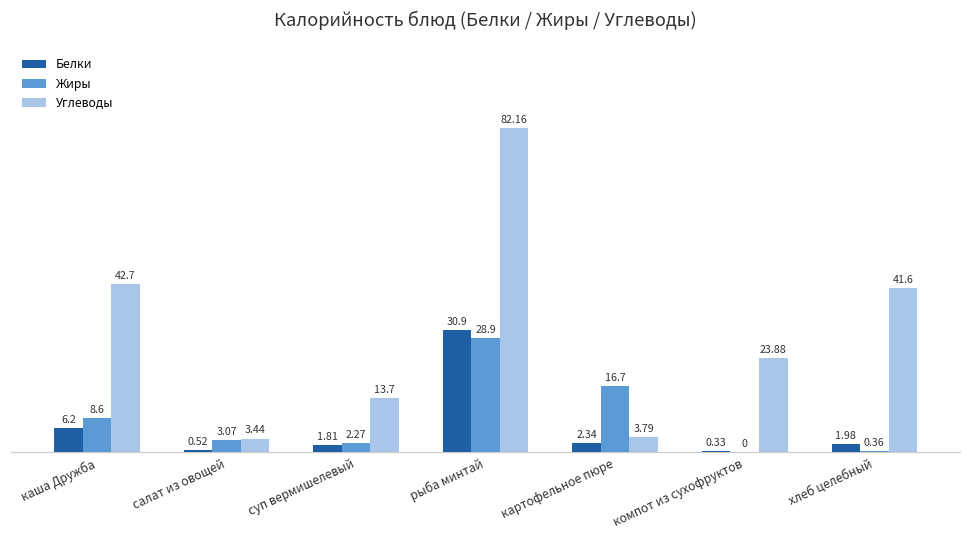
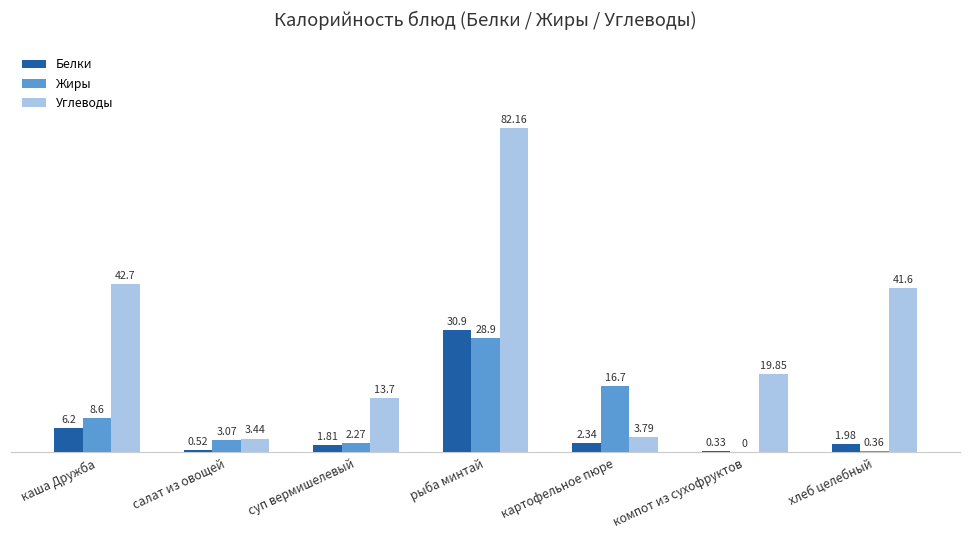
Углеводы, компот из сухофруктов: 23.88 -> 19.85
